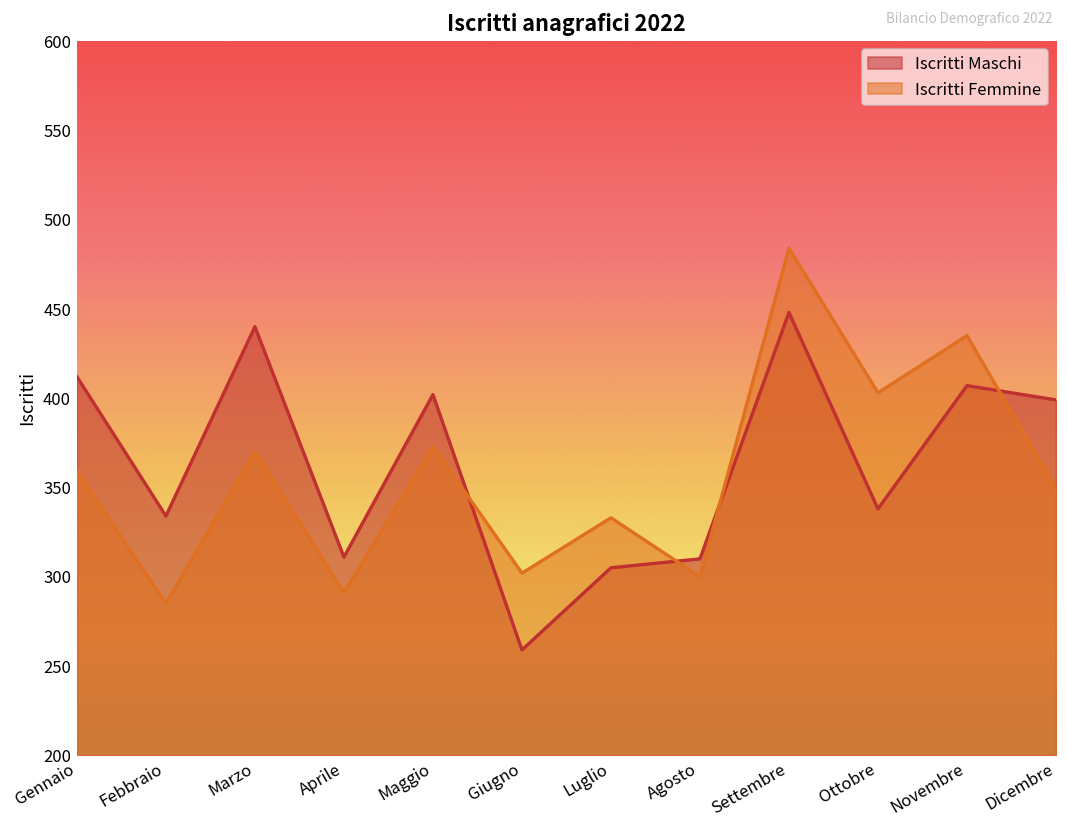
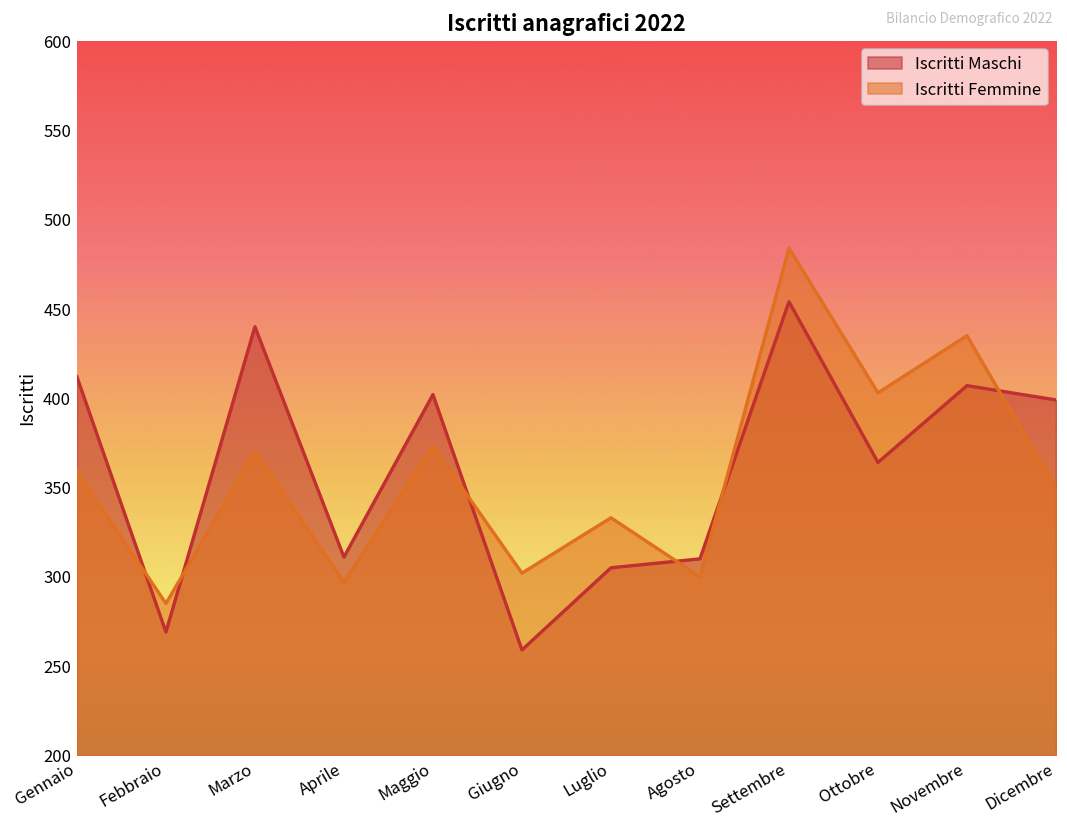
Iscritti Maschi, Febbraio: 334 -> 269
Iscritti Femmine, Aprile: 291 -> 297
Iscritti Maschi, Settembre: 448 -> 454
Iscritti Maschi, Ottobre: 338 -> 364
